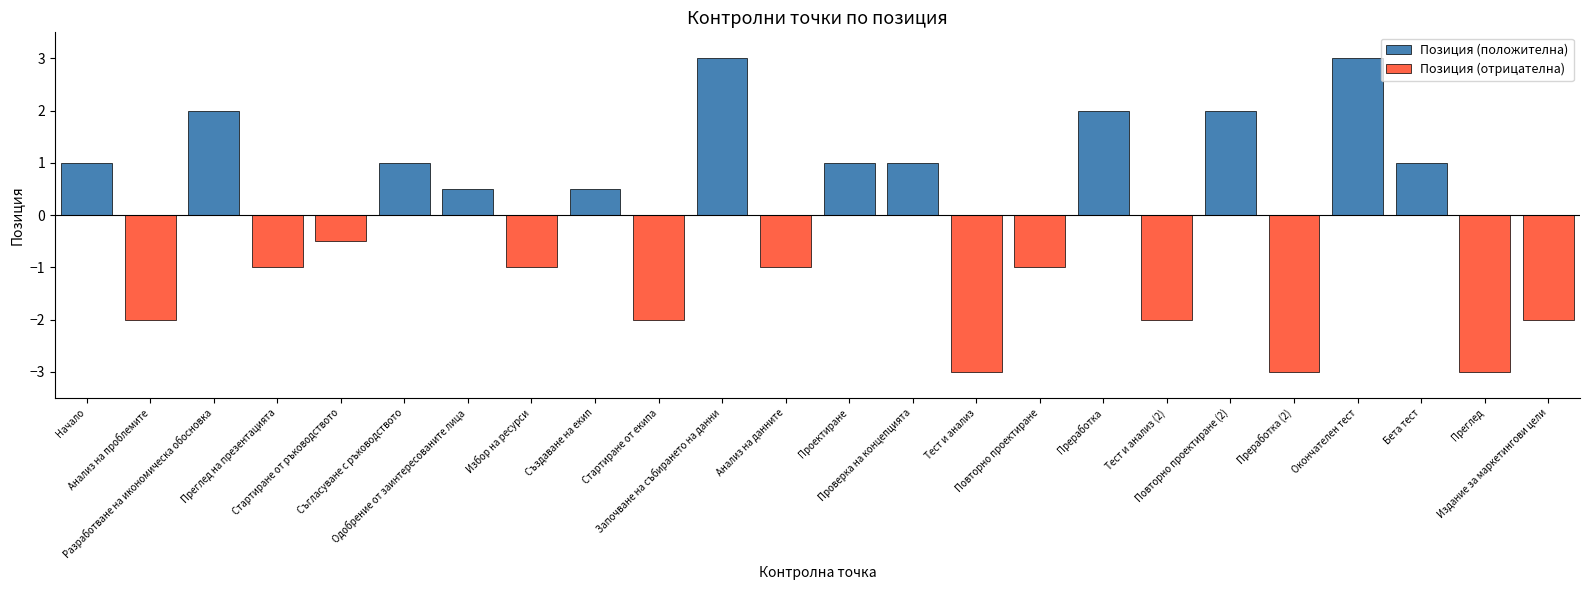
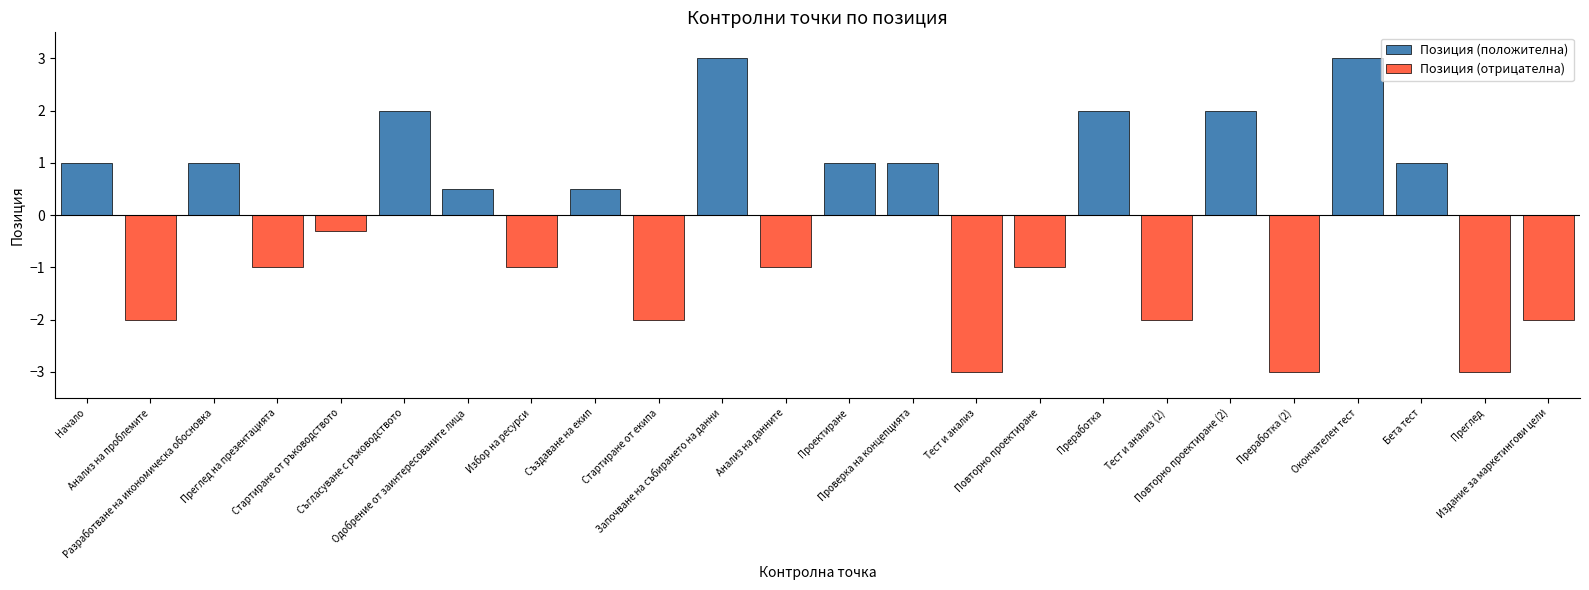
Позиция (положителна), Разработване на икономическа обосновка: 2 -> 1
Позиция (отрицателна), Стартиране от ръководството: -0.5 -> -0.3
Позиция (положителна), Съгласуване с ръководството: 1 -> 2
